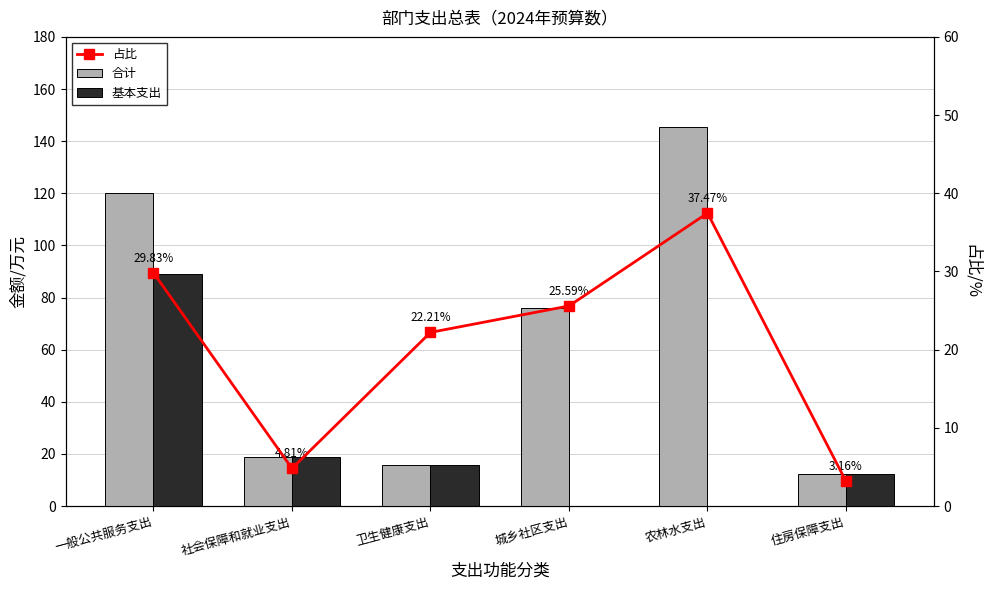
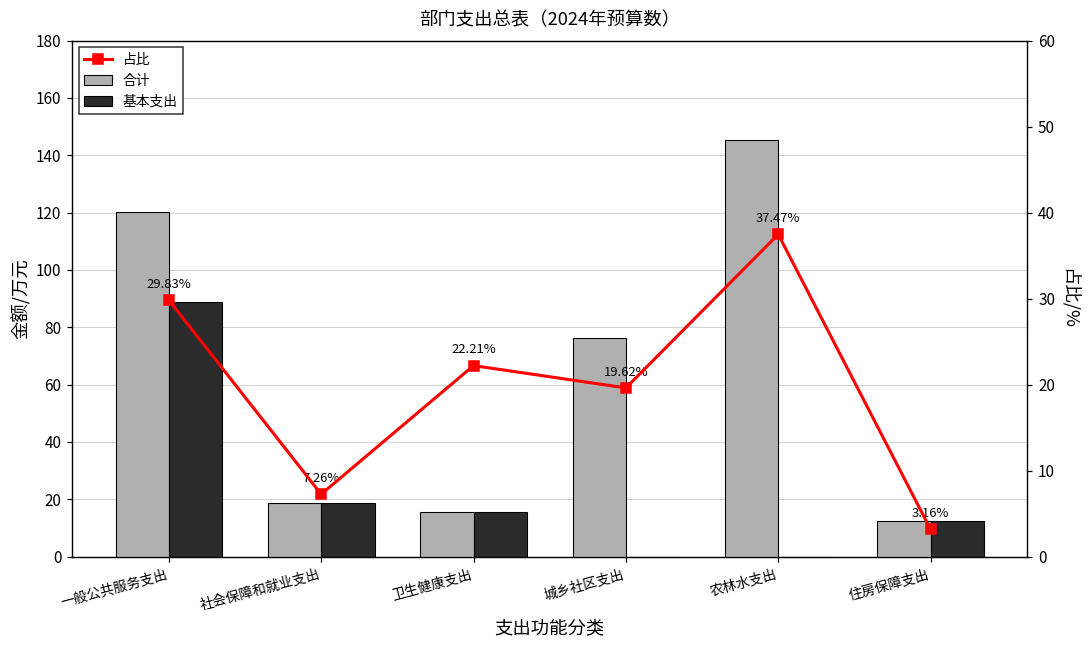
占比, 社会保障和就业支出: 4.81% -> 7.26%
占比, 城乡社区支出: 25.59% -> 19.62%
